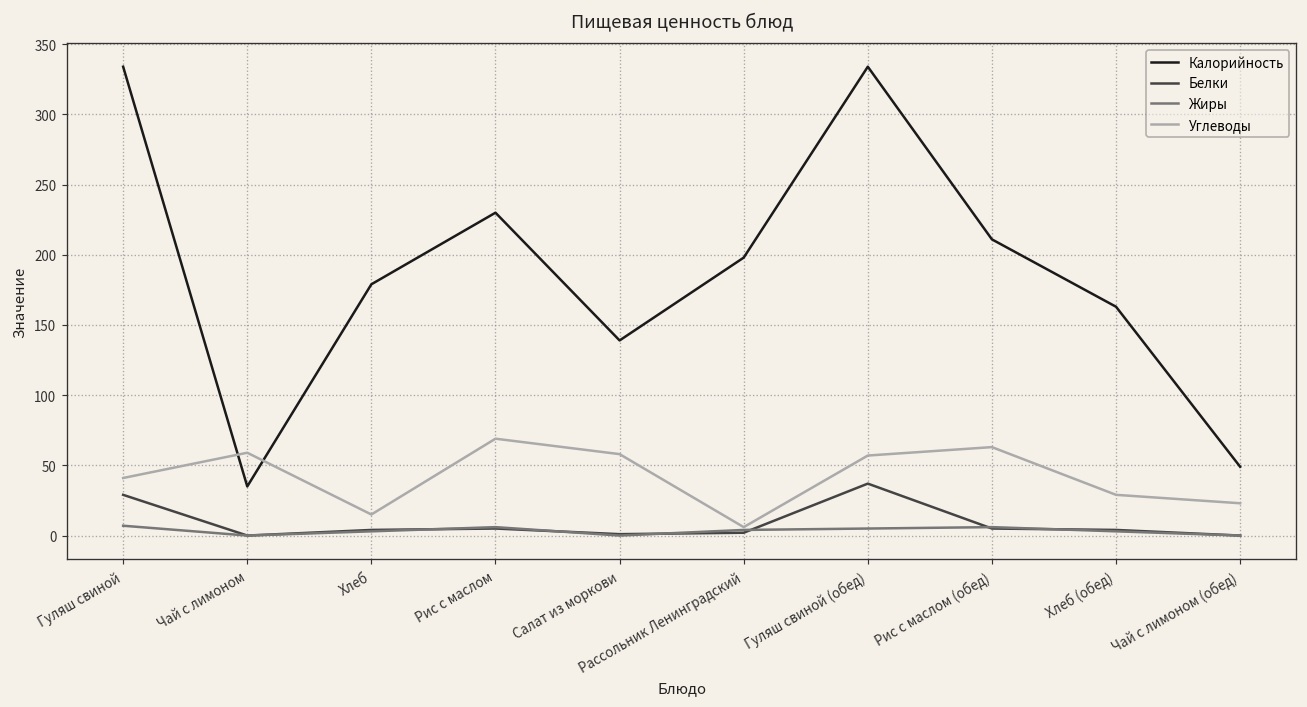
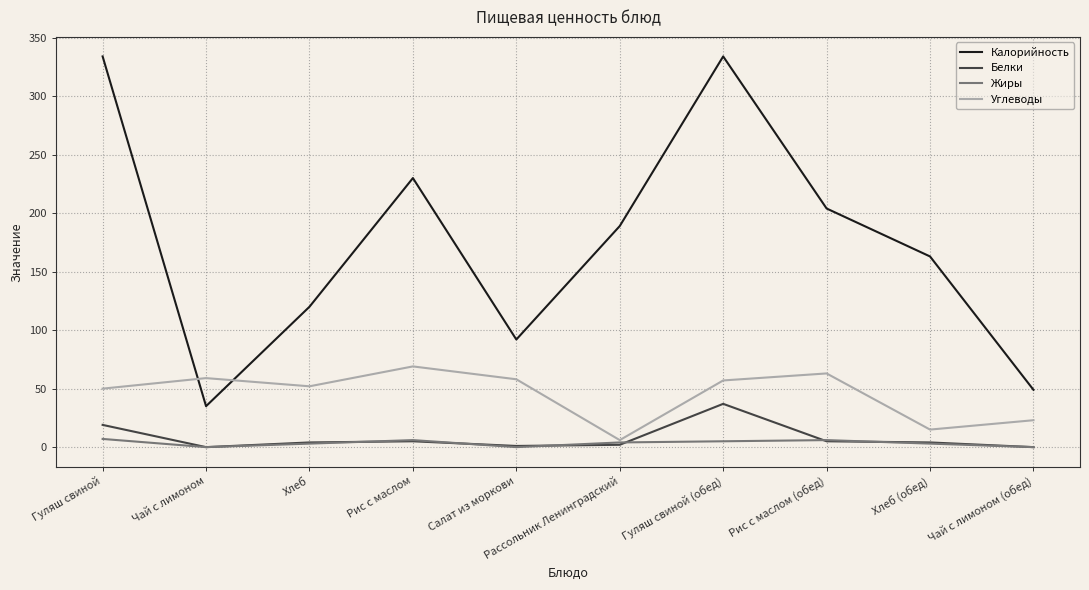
Белки, Гуляш свиной: 29 -> 19
Углеводы, Гуляш свиной: 41 -> 50
Калорийность, Хлеб: 179 -> 120
Углеводы, Хлеб: 15 -> 52
Калорийность, Салат из моркови: 139 -> 92
Калорийность, Рассольник Ленинградский: 198 -> 189
Калорийность, Рис с маслом (обед): 211 -> 204
Углеводы, Хлеб (обед): 29 -> 15
